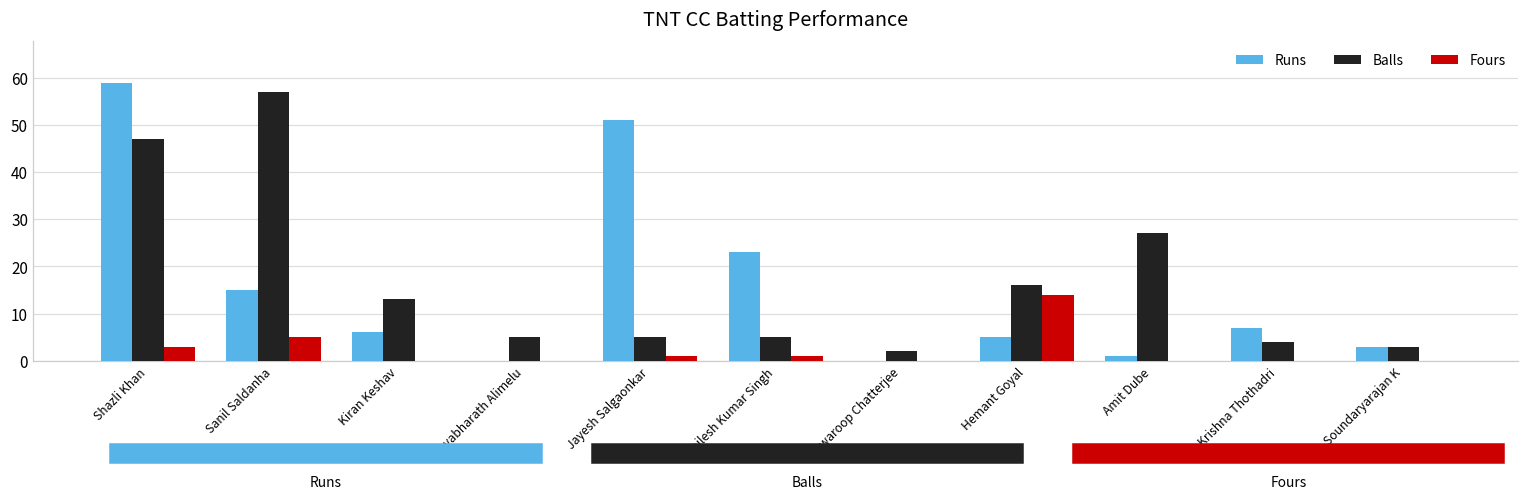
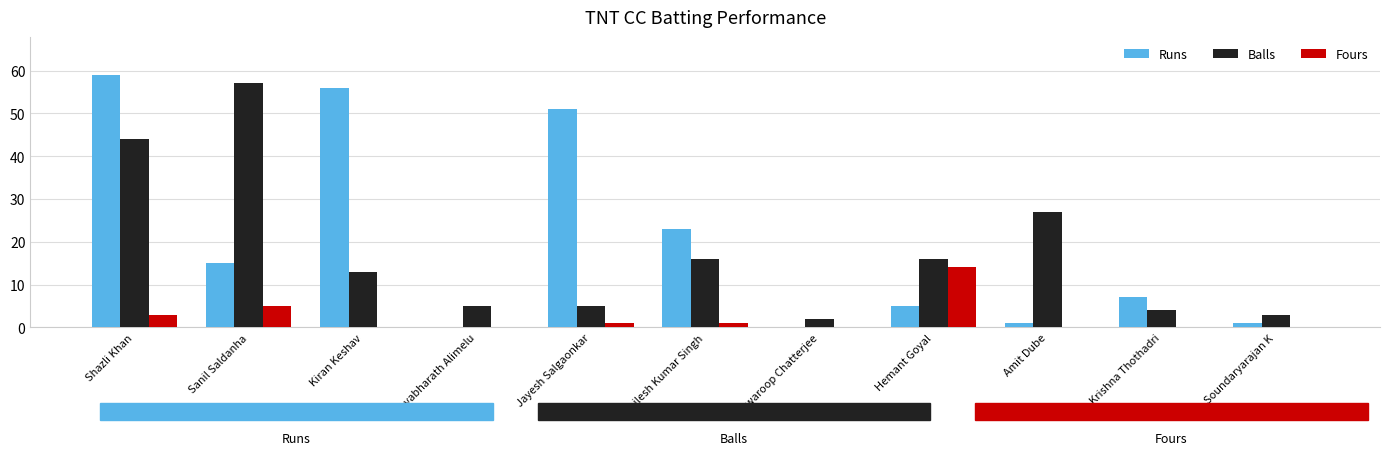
Balls, Shazli Khan: 47 -> 44
Runs, Kiran Keshav: 6 -> 56
Balls, Shailesh Kumar Singh: 5 -> 16
Runs, Soundaryarajan K: 3 -> 1
